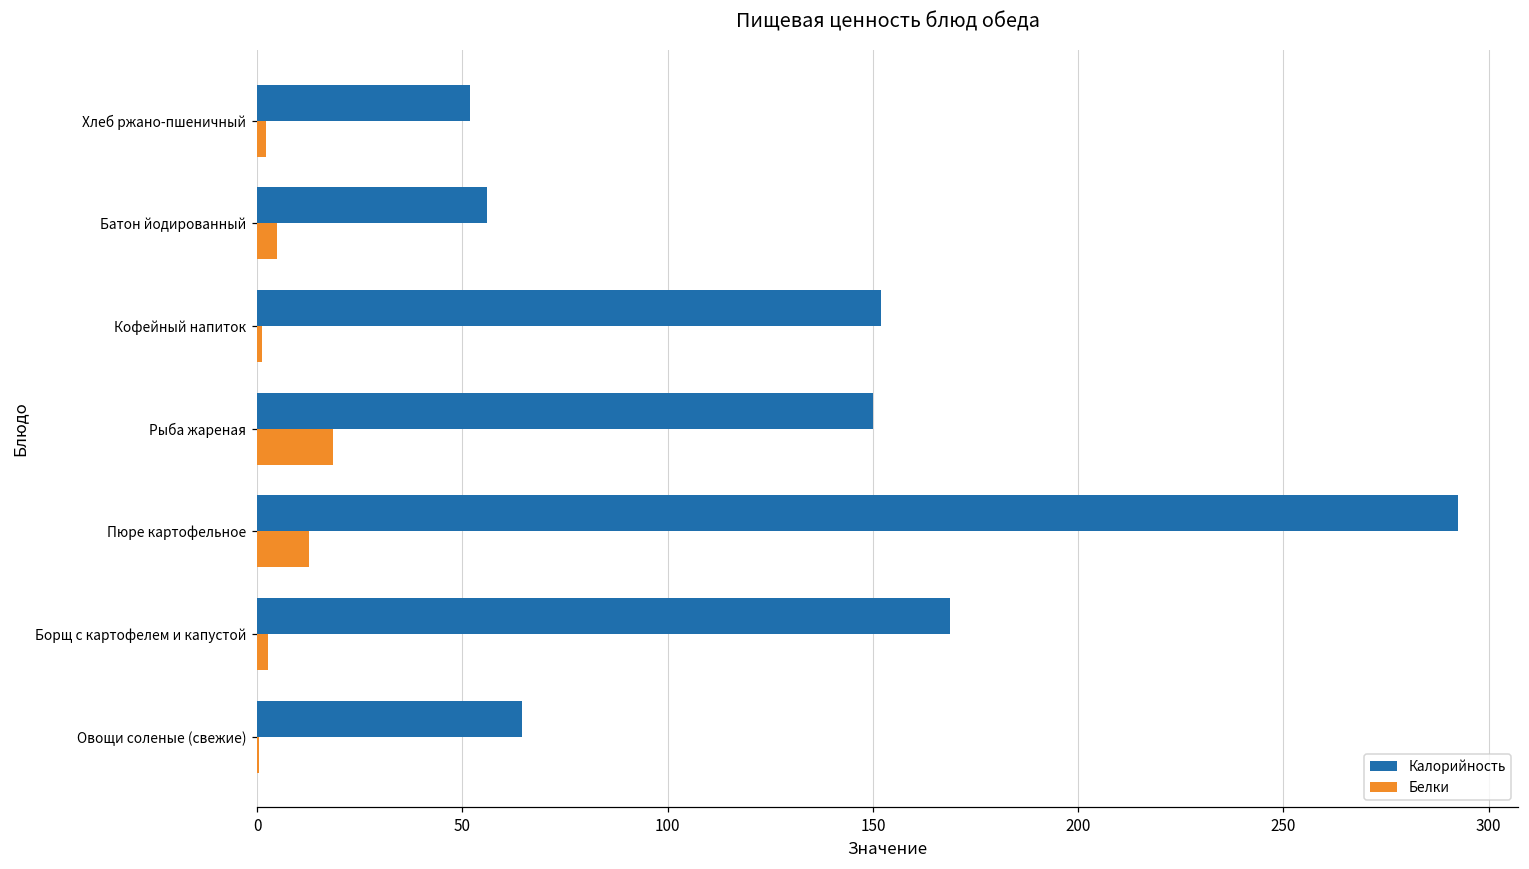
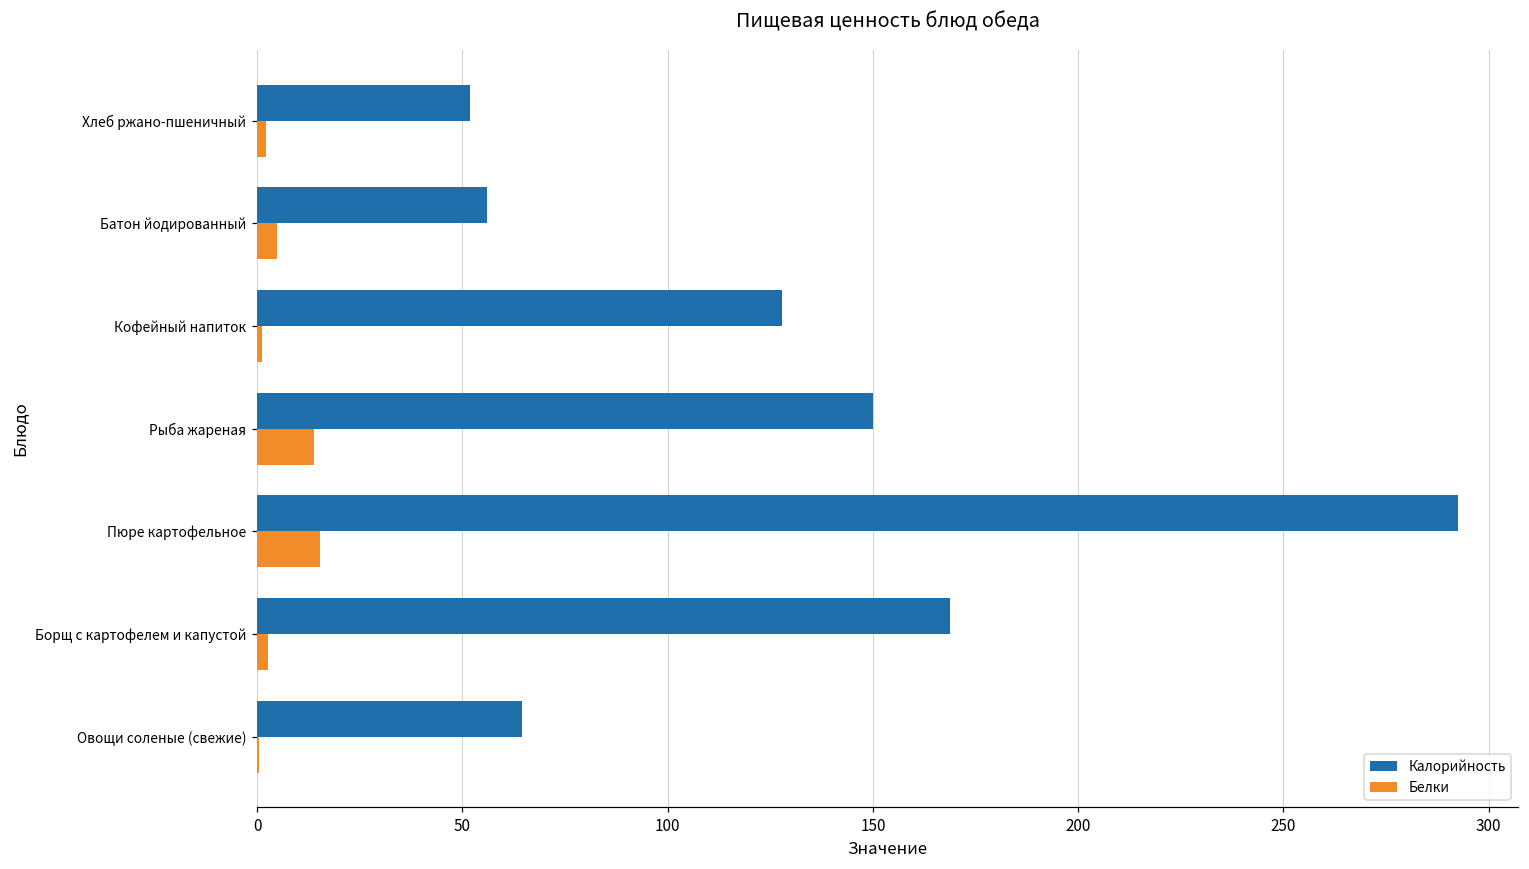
Калорийность, Кофейный напиток: 152 -> 128
Белки, Рыба жареная: 19 -> 14
Белки, Пюре картофельное: 13 -> 15
